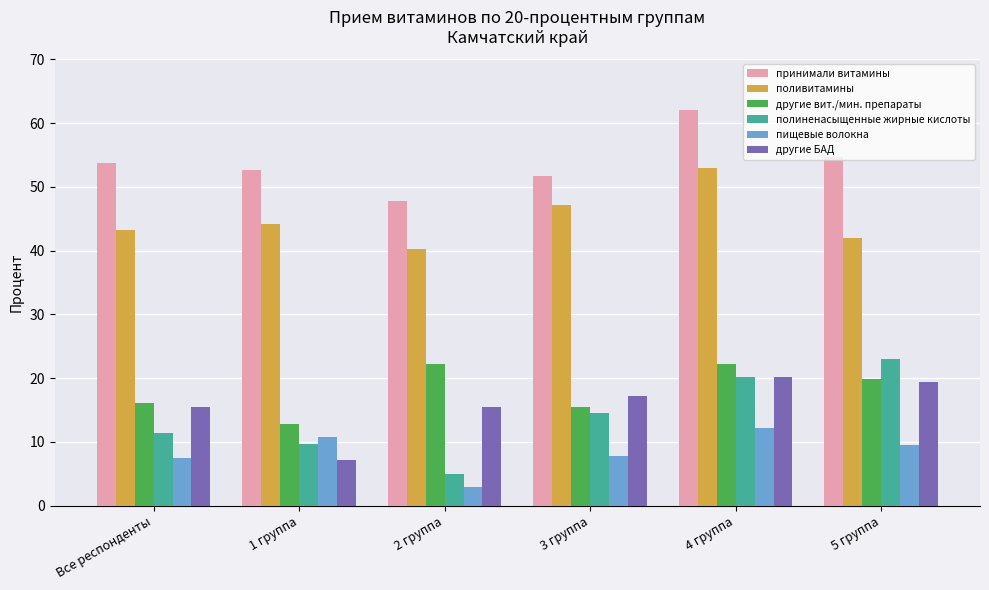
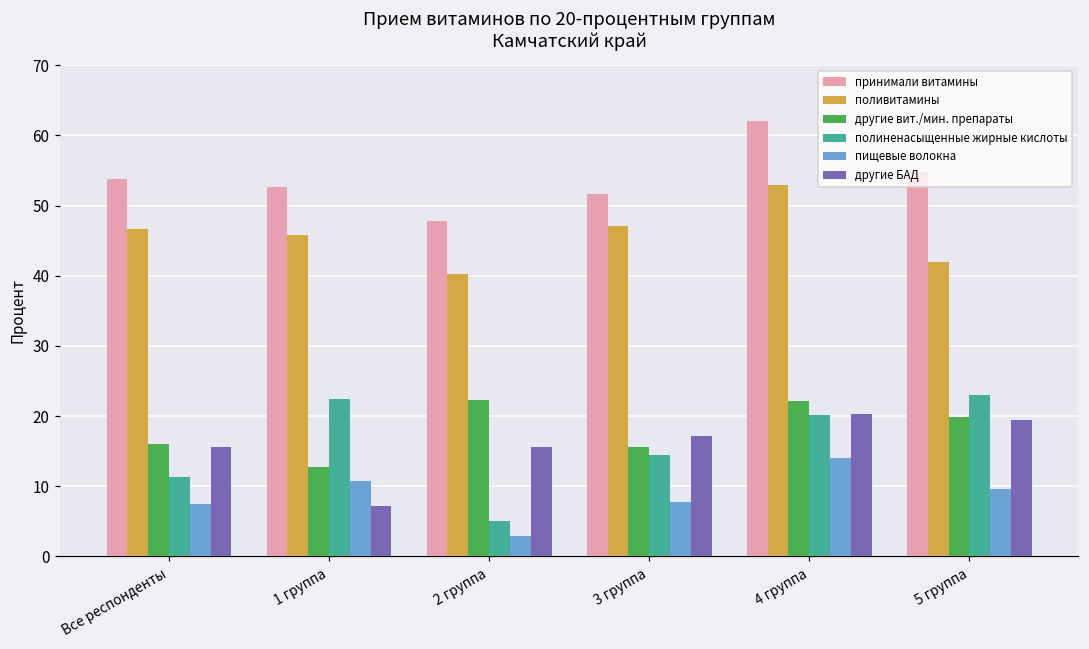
поливитамины, Все респонденты: 43 -> 47
поливитамины, 1 группа: 44 -> 46
полиненасыщенные жирные кислоты, 1 группа: 10 -> 22
пищевые волокна, 4 группа: 12 -> 14
